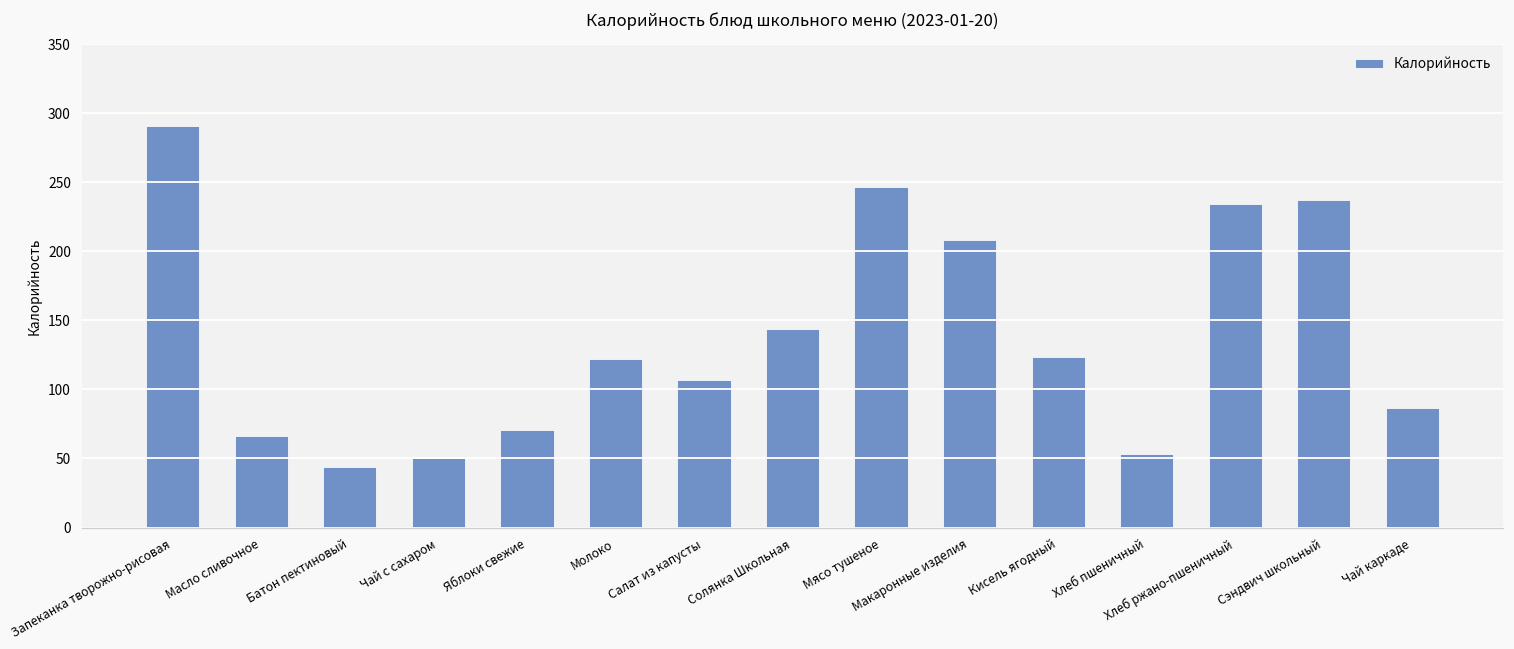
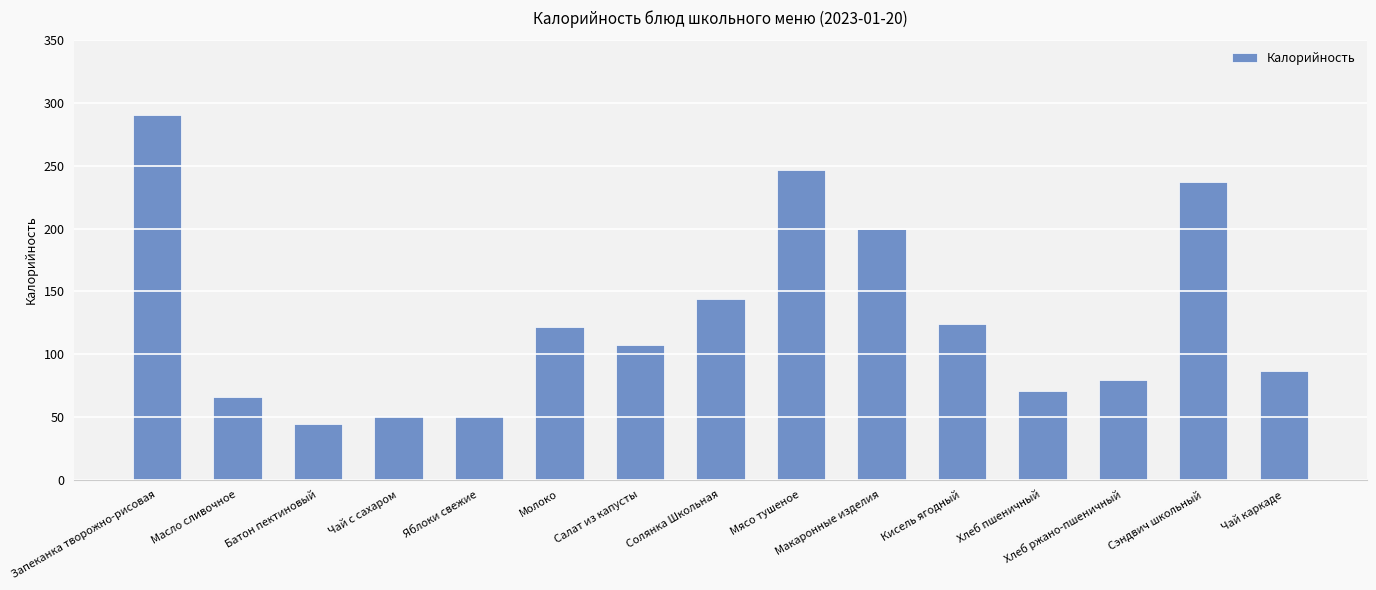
Яблоки свежие: 71 -> 50
Макаронные изделия: 208 -> 200
Хлеб пшеничный: 53 -> 71
Хлеб ржано-пшеничный: 234 -> 79
